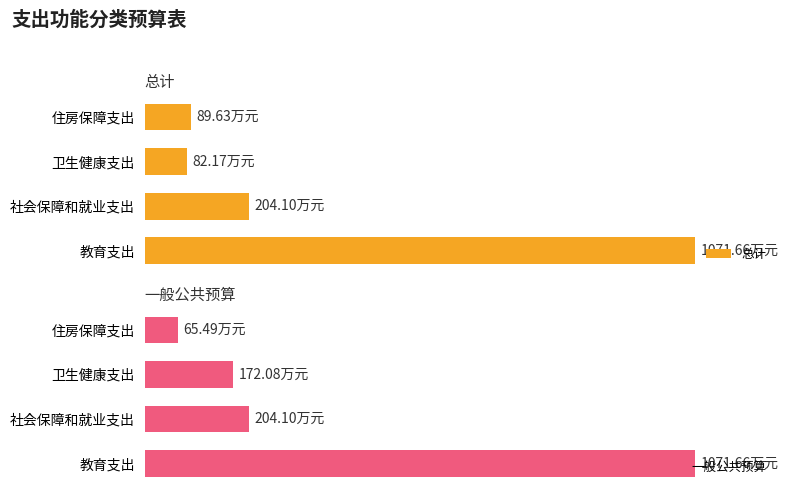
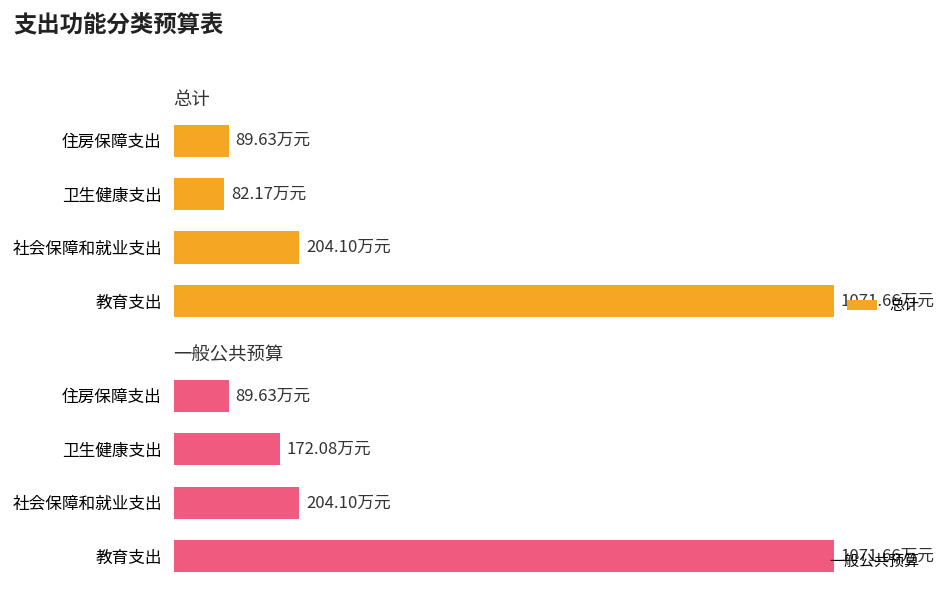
一般公共预算, 住房保障支出: 65.49 -> 89.63
